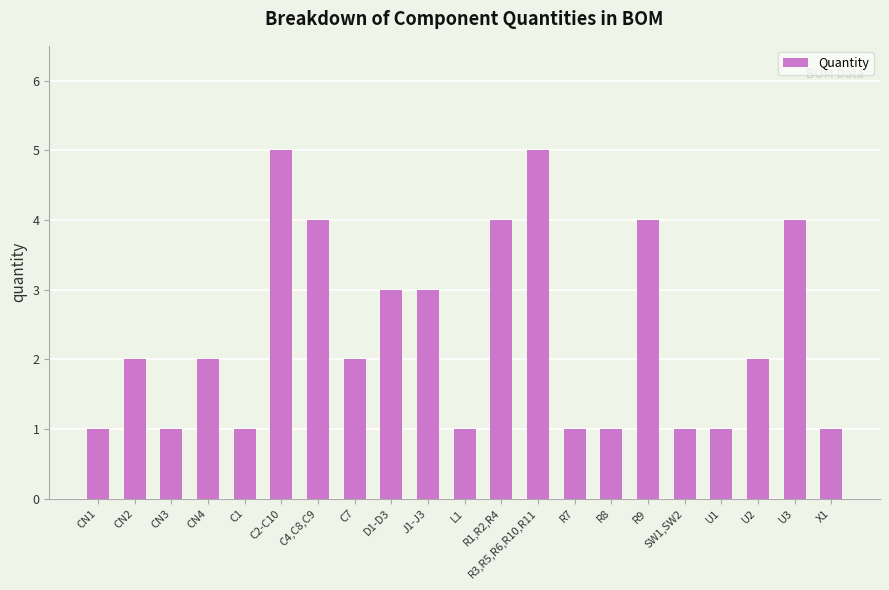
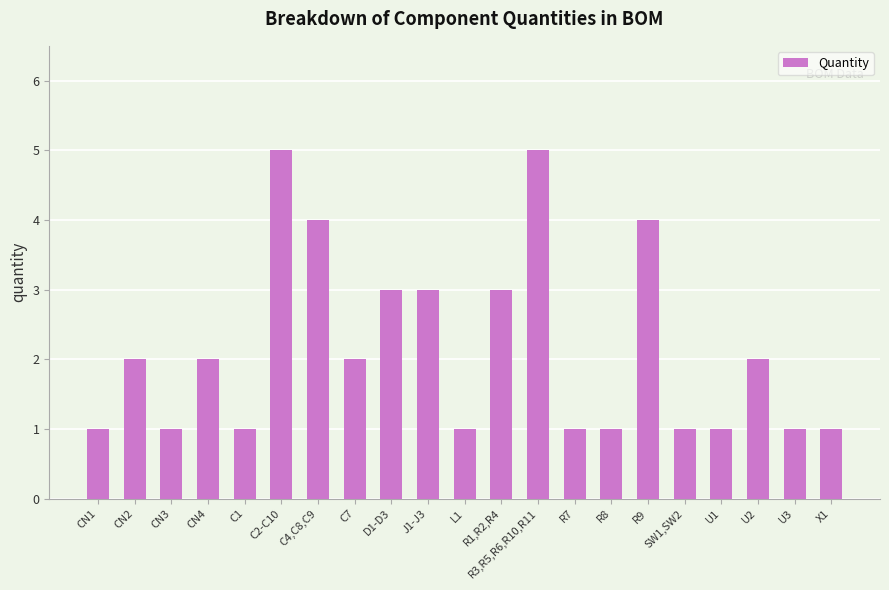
R1,R2,R4: 4 -> 3
U3: 4 -> 1
